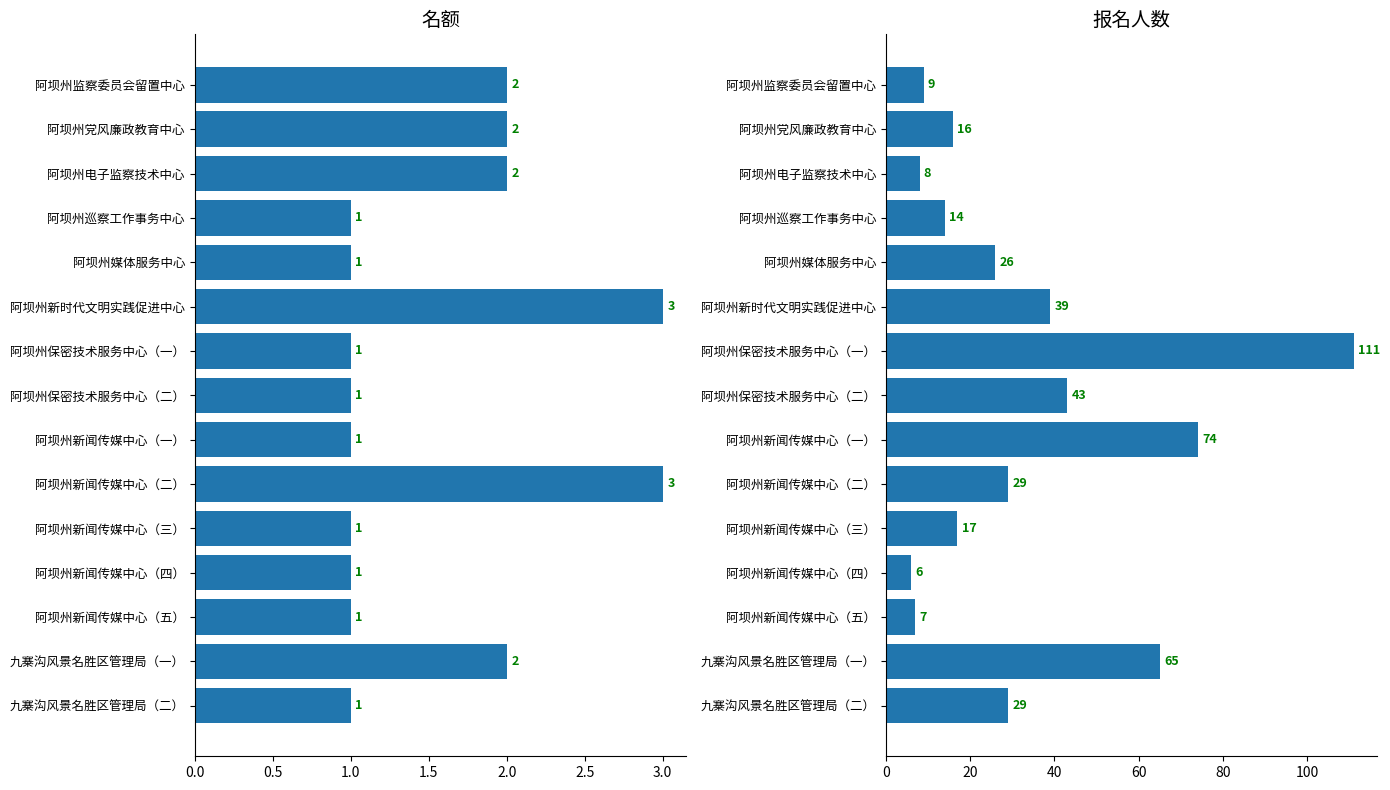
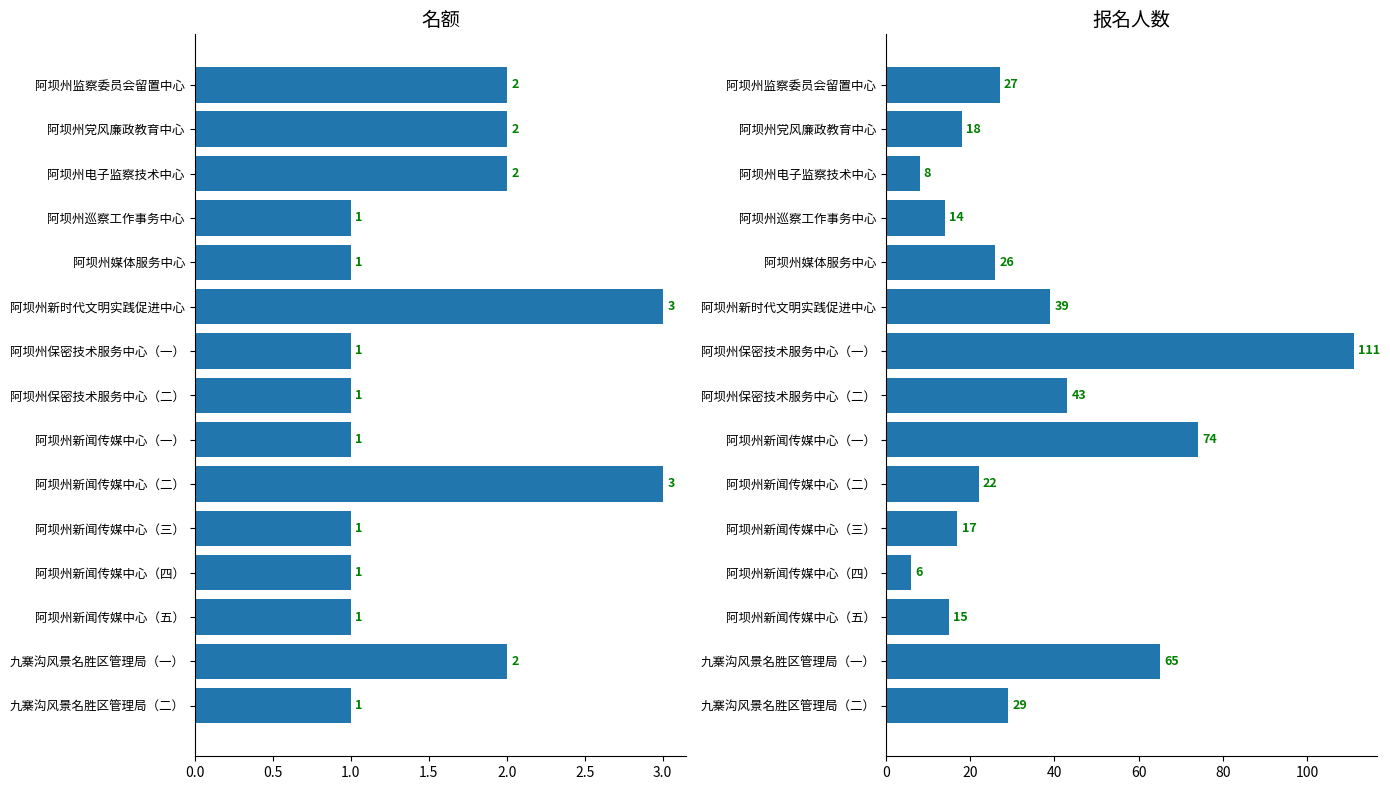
报名人数, 阿坝州监察委员会留置中心: 9 -> 27
报名人数, 阿坝州党风廉政教育中心: 16 -> 18
报名人数, 阿坝州新闻传媒中心（二）: 29 -> 22
报名人数, 阿坝州新闻传媒中心（五）: 7 -> 15
